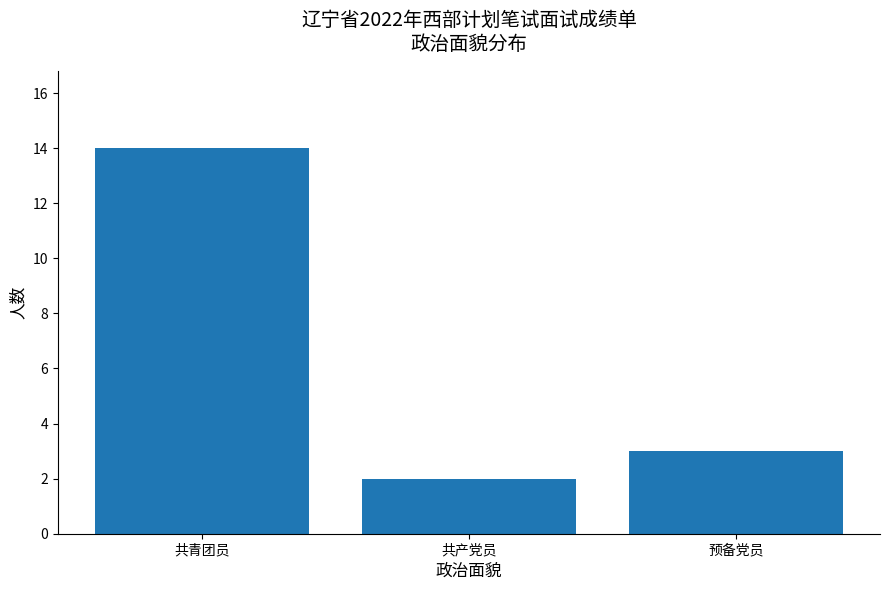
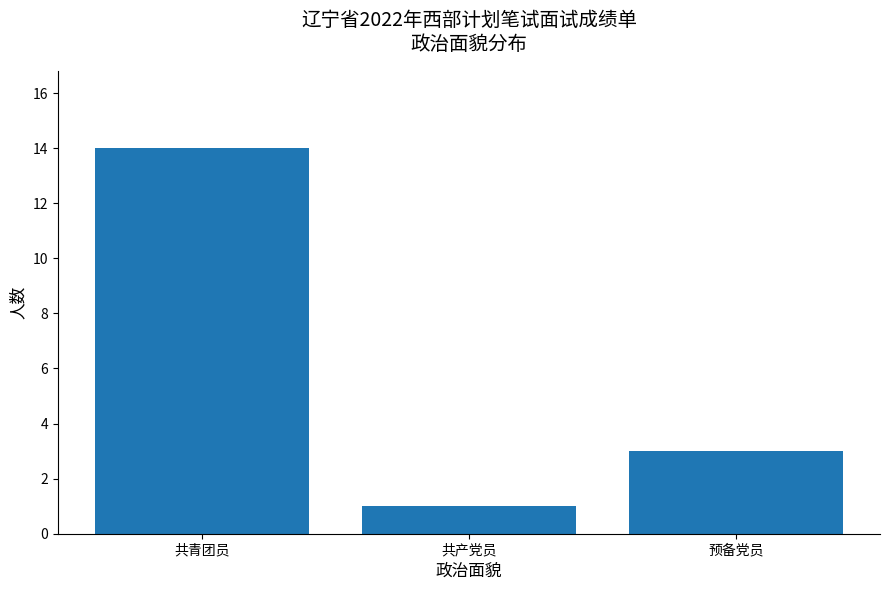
共产党员: 2 -> 1
